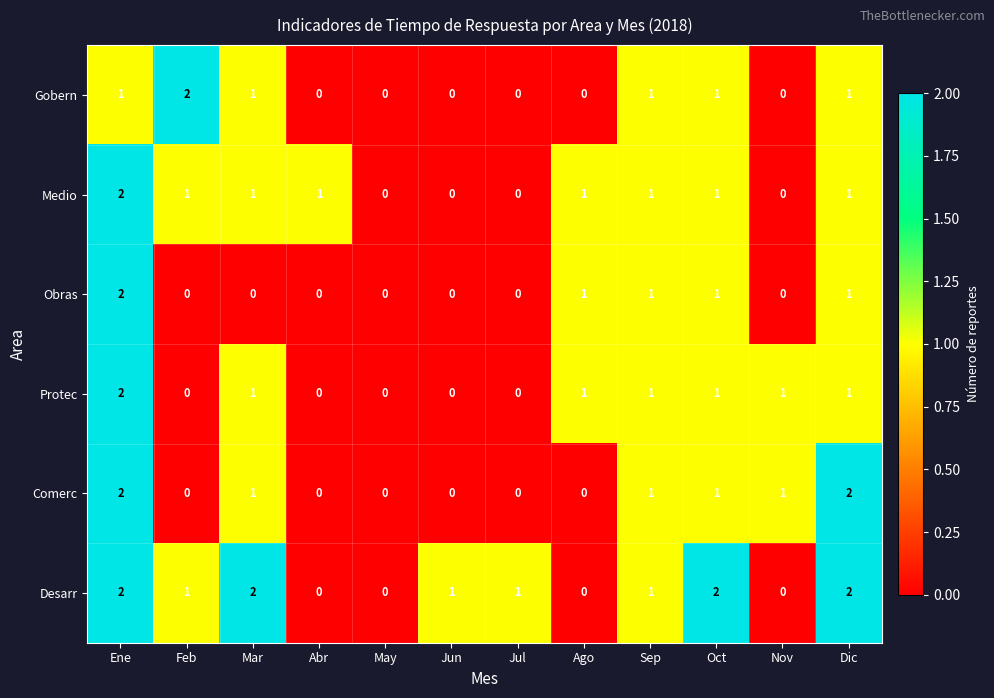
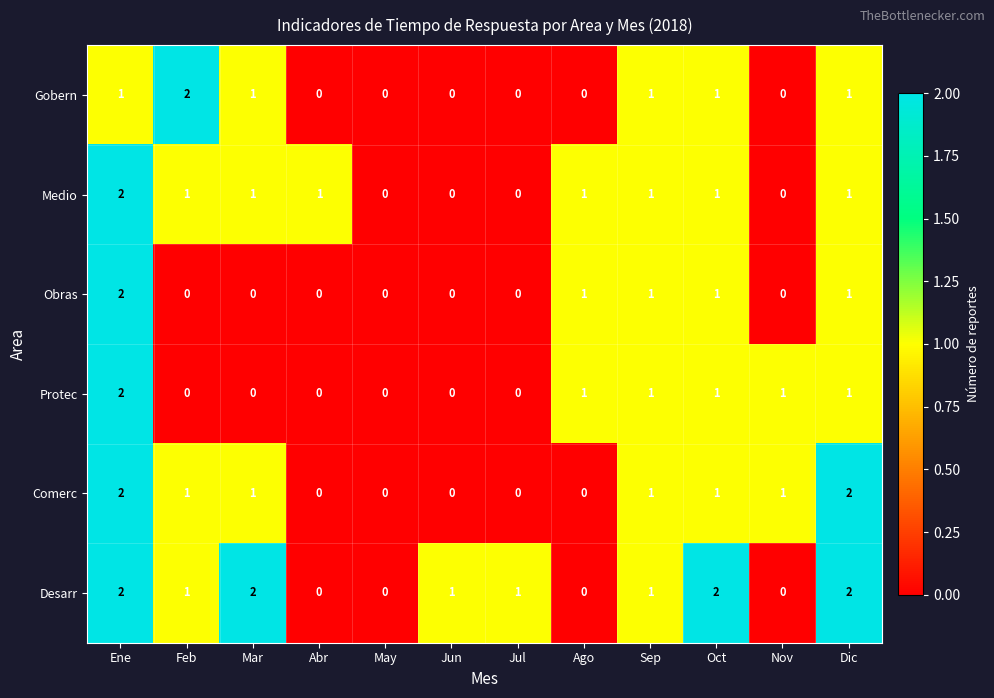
Protec, Mar: 1 -> 0
Comerc, Feb: 0 -> 1
